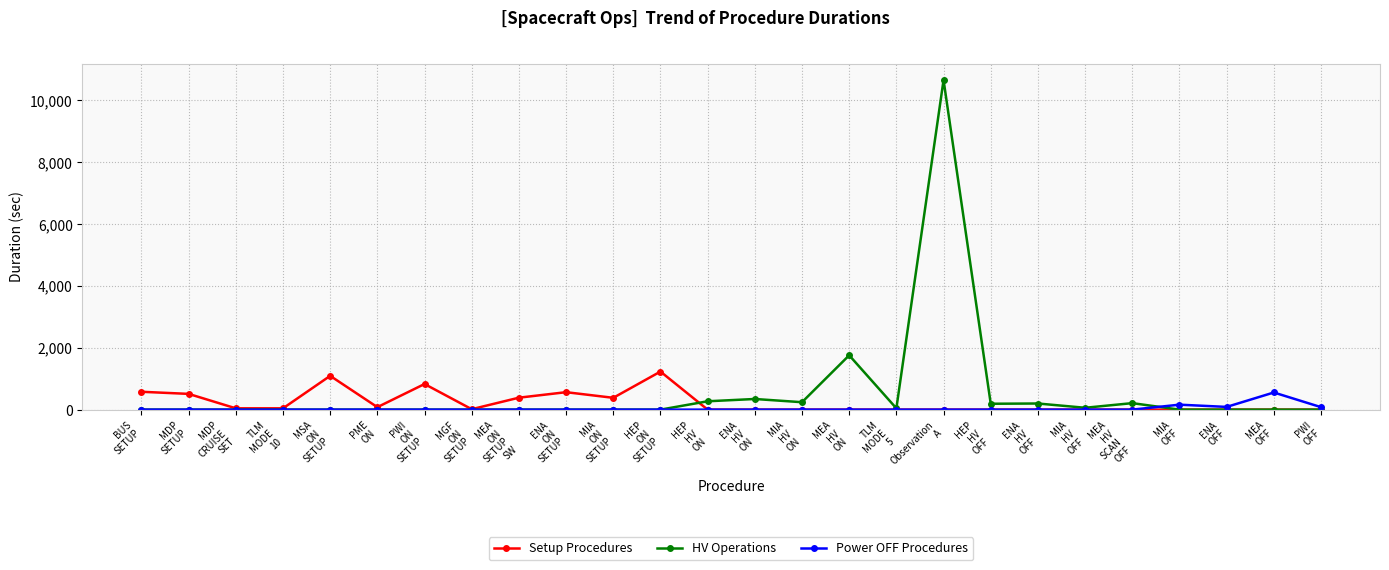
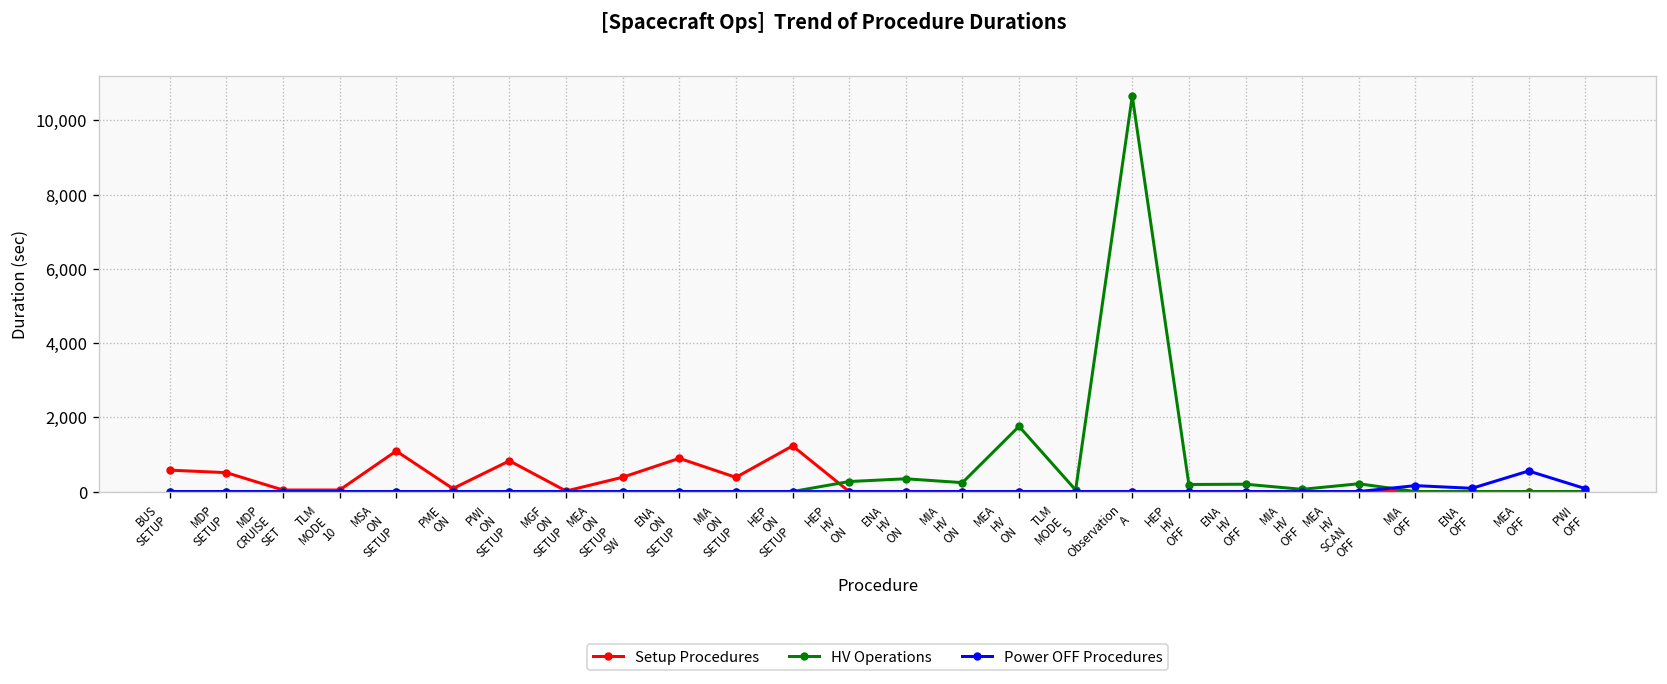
Setup Procedures, ENA ON SETUP: 600 -> 900
